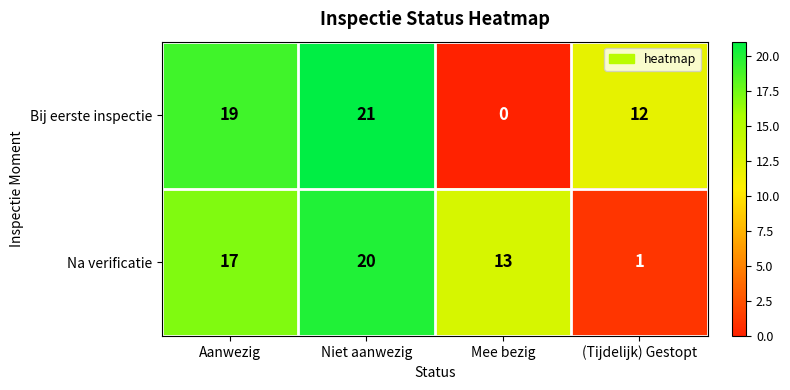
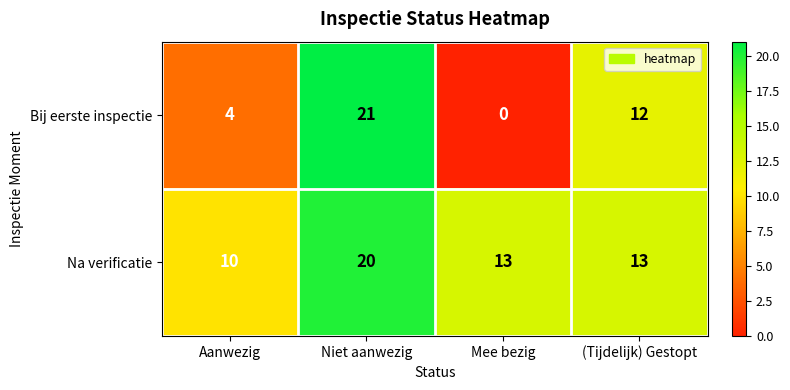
Bij eerste inspectie, Aanwezig: 19 -> 4
Na verificatie, Aanwezig: 17 -> 10
Na verificatie, (Tijdelijk) Gestopt: 1 -> 13
